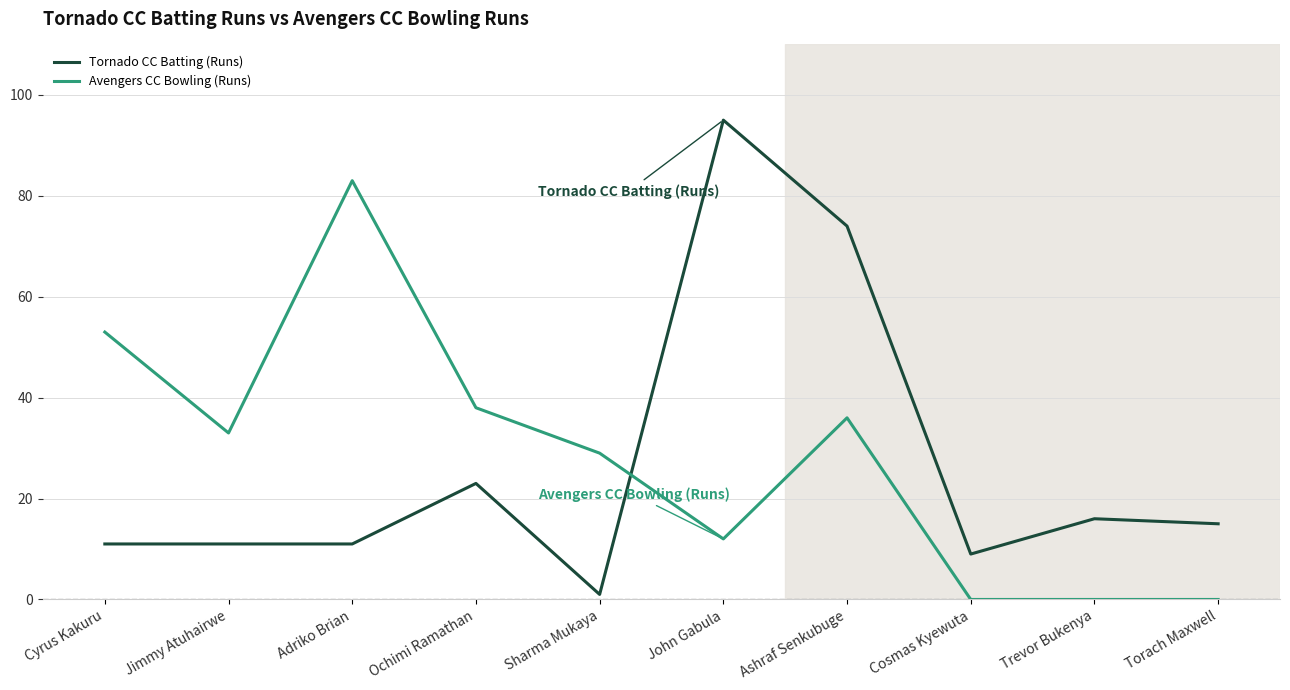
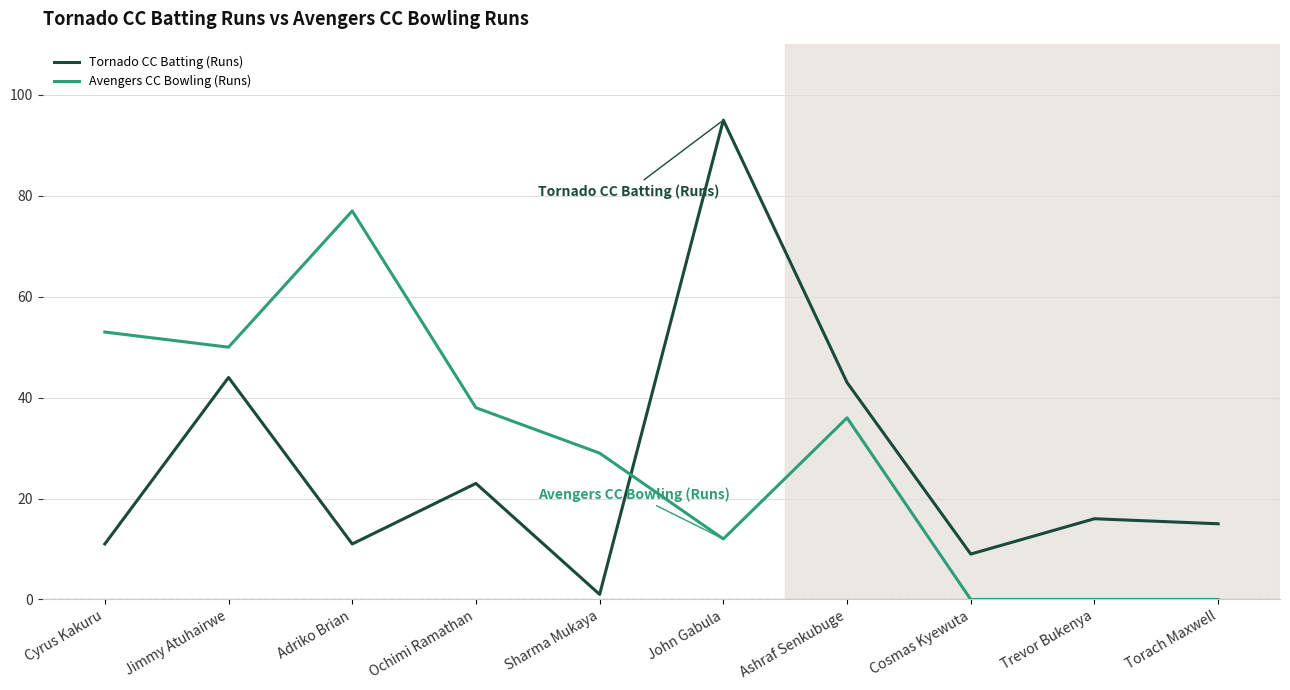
Tornado CC Batting (Runs), Jimmy Atuhairwe: 11 -> 44
Avengers CC Bowling (Runs), Jimmy Atuhairwe: 33 -> 50
Avengers CC Bowling (Runs), Adriko Brian: 83 -> 77
Tornado CC Batting (Runs), Ashraf Senkubuge: 74 -> 43
